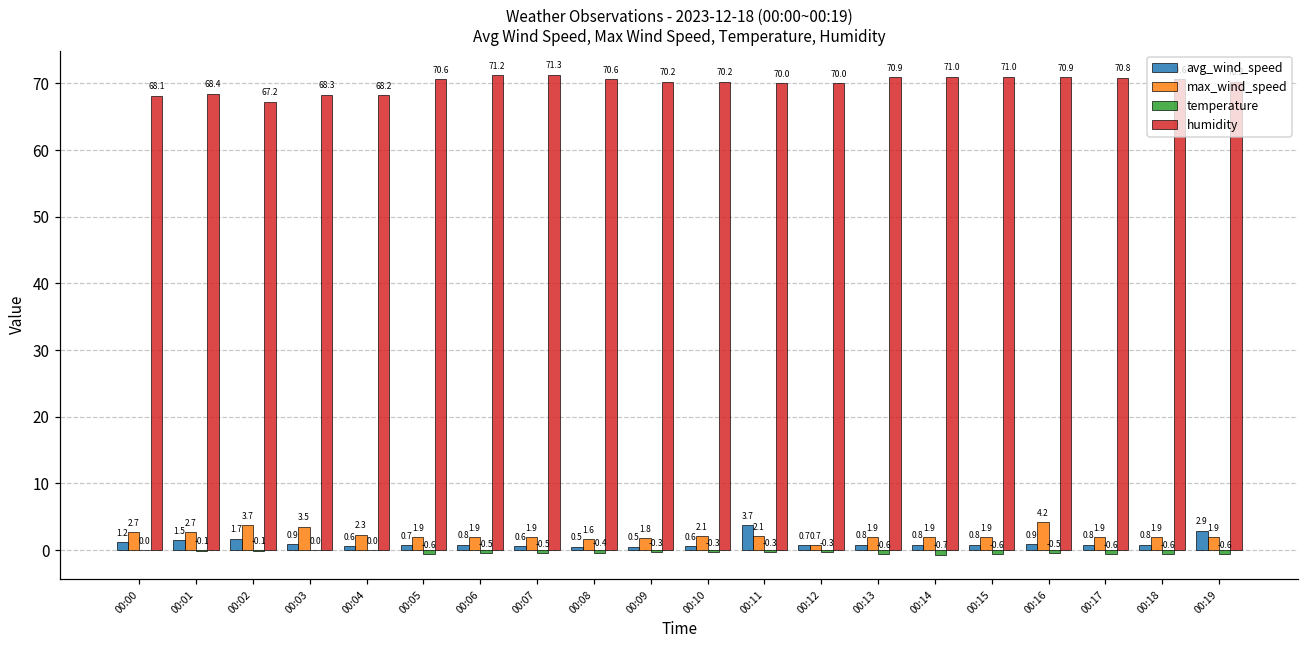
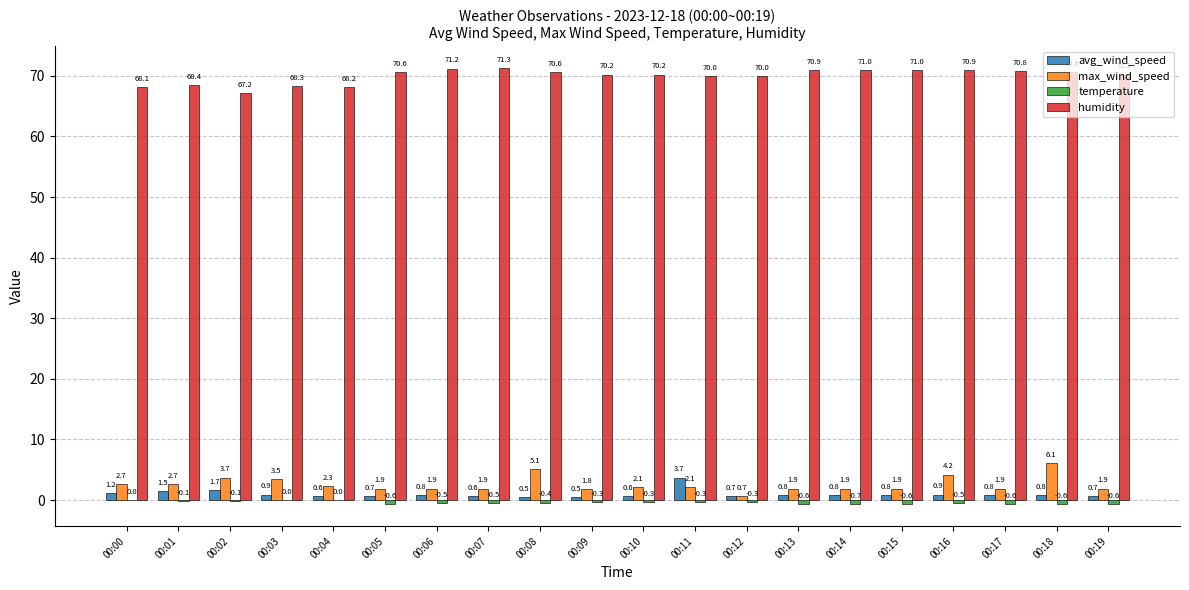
max_wind_speed, 00:08: 1.6 -> 5.1
max_wind_speed, 00:18: 1.9 -> 6.1
avg_wind_speed, 00:19: 2.9 -> 0.7
